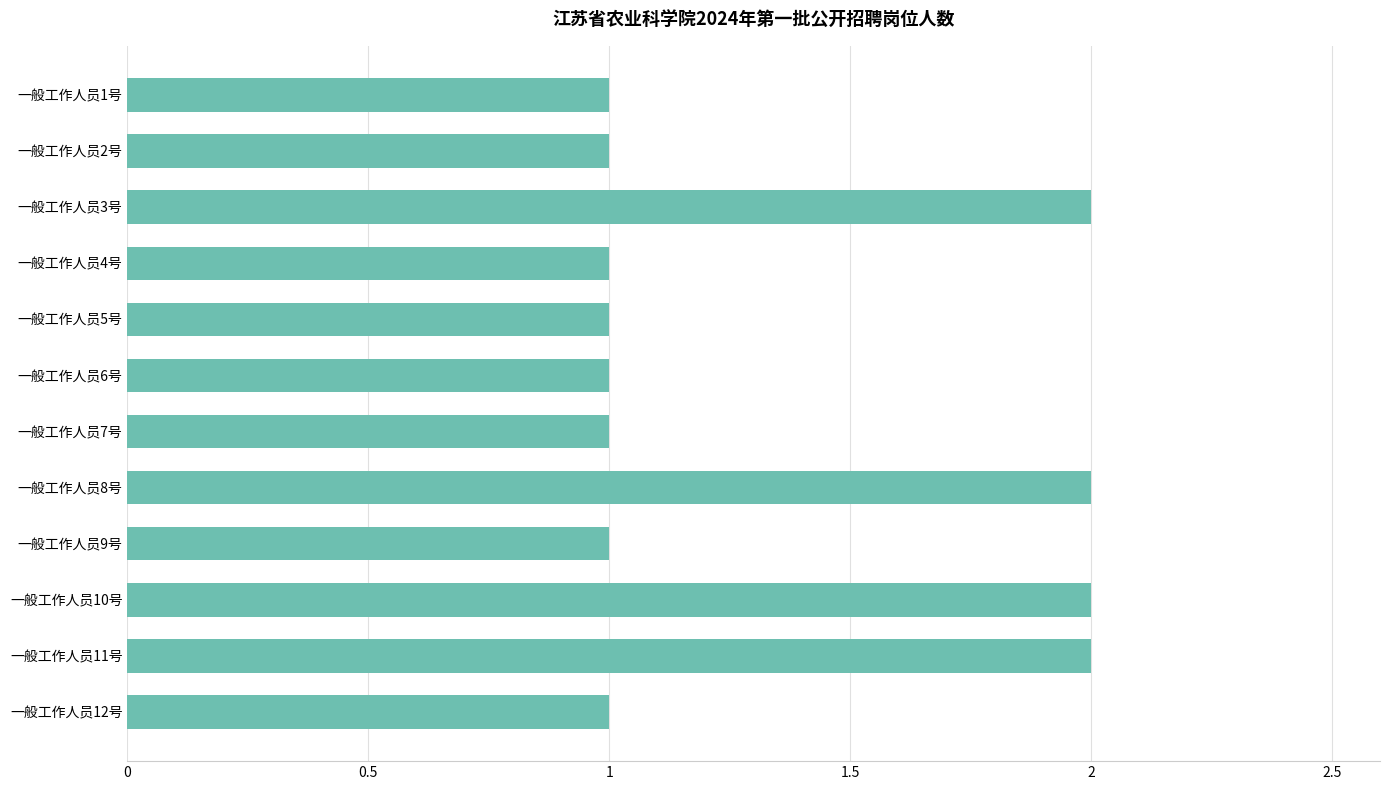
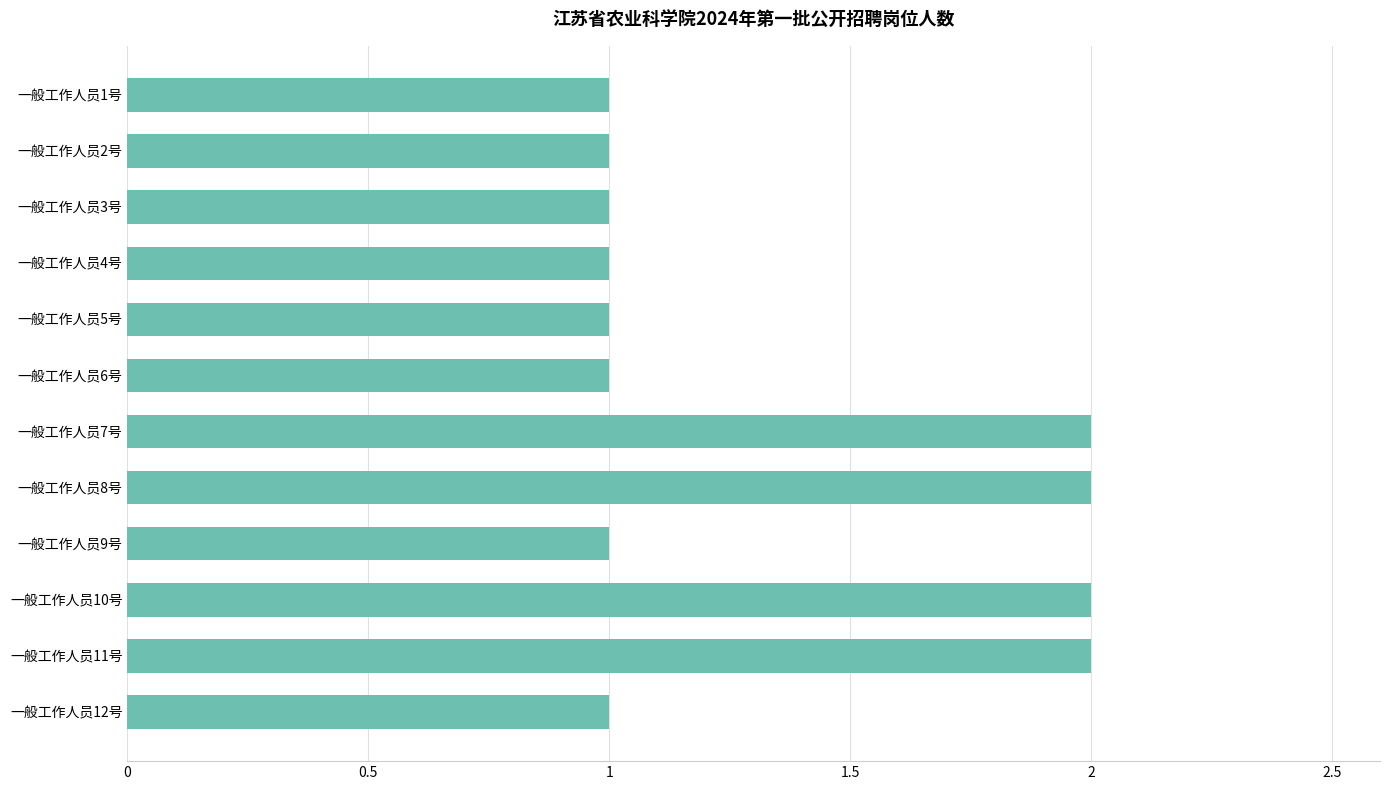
一般工作人员3号: 2 -> 1
一般工作人员7号: 1 -> 2
